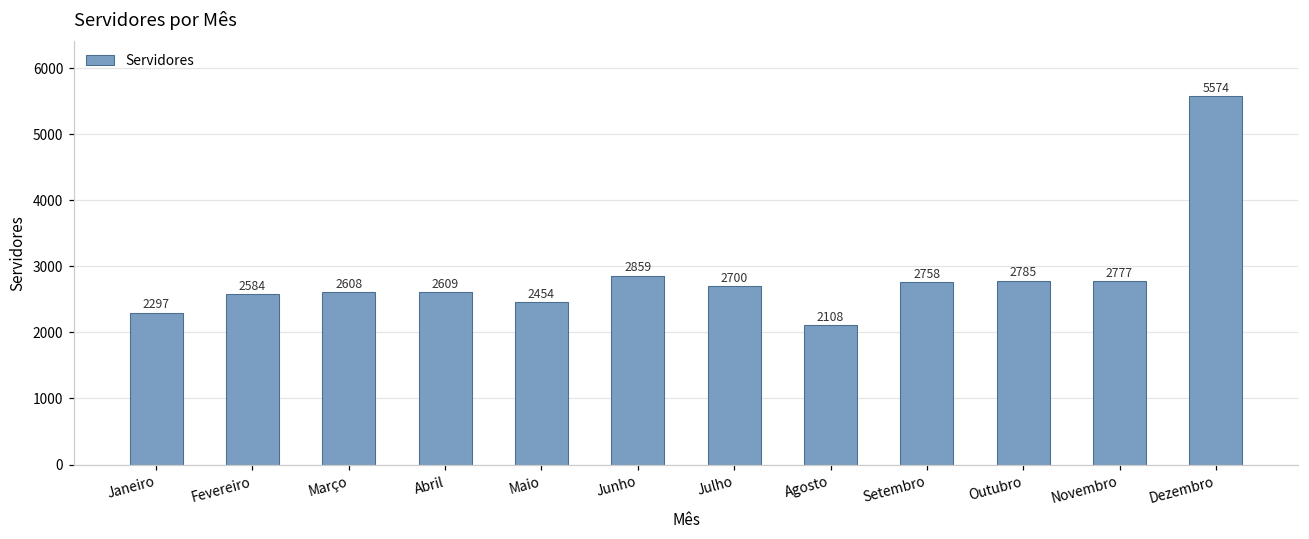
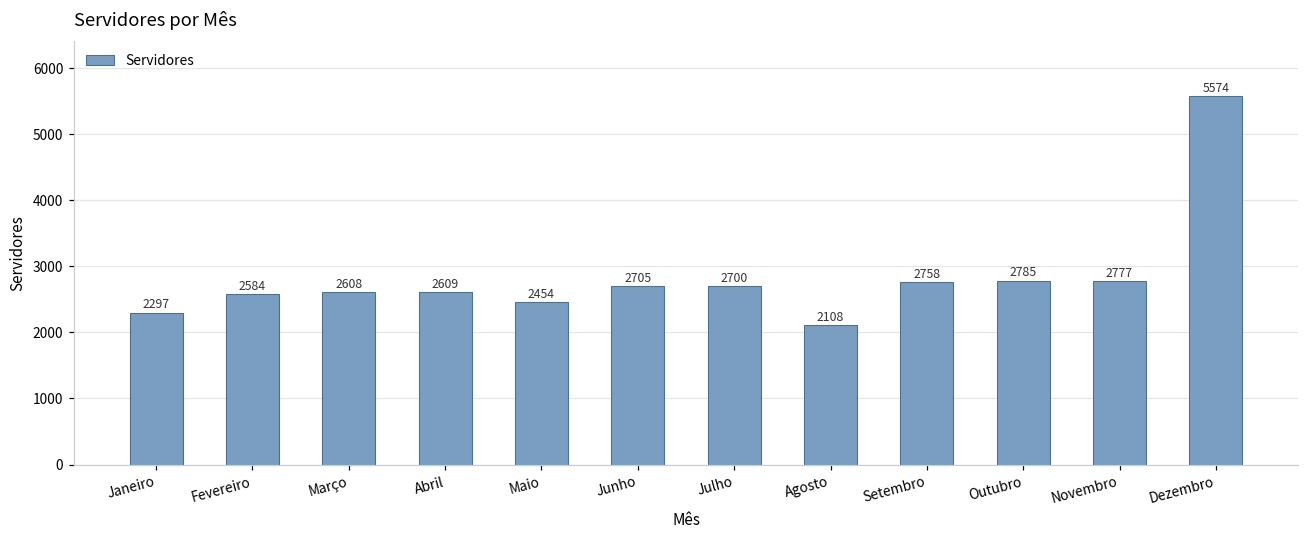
Junho: 2859 -> 2705
